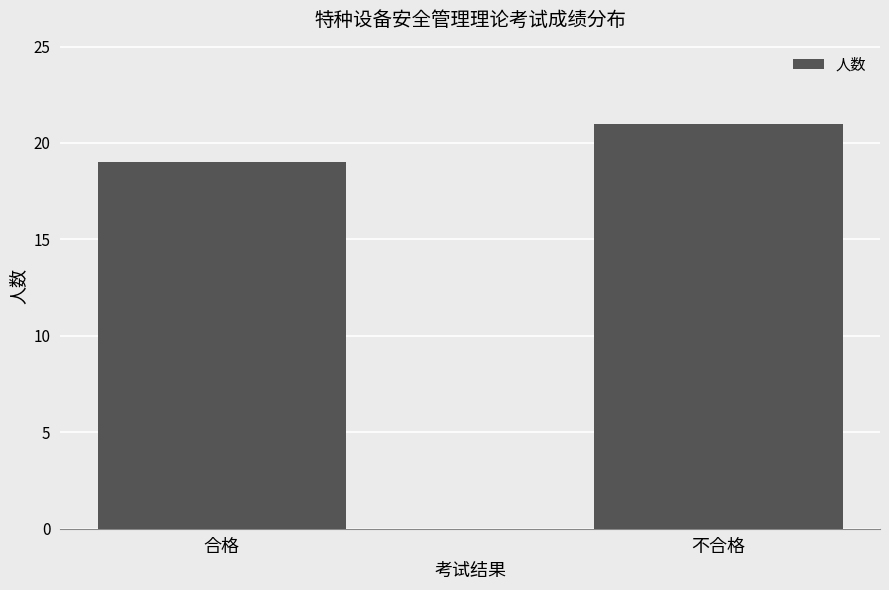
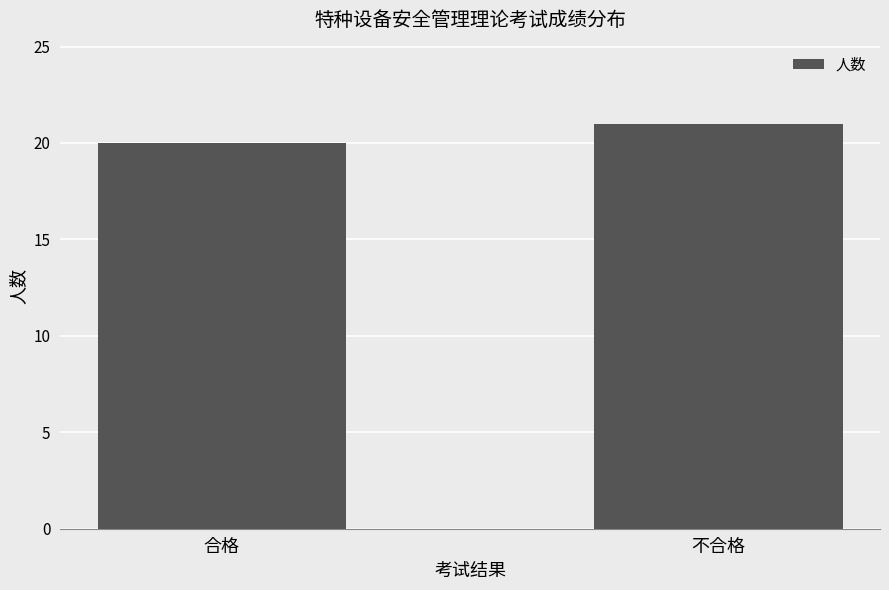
合格: 19 -> 20
